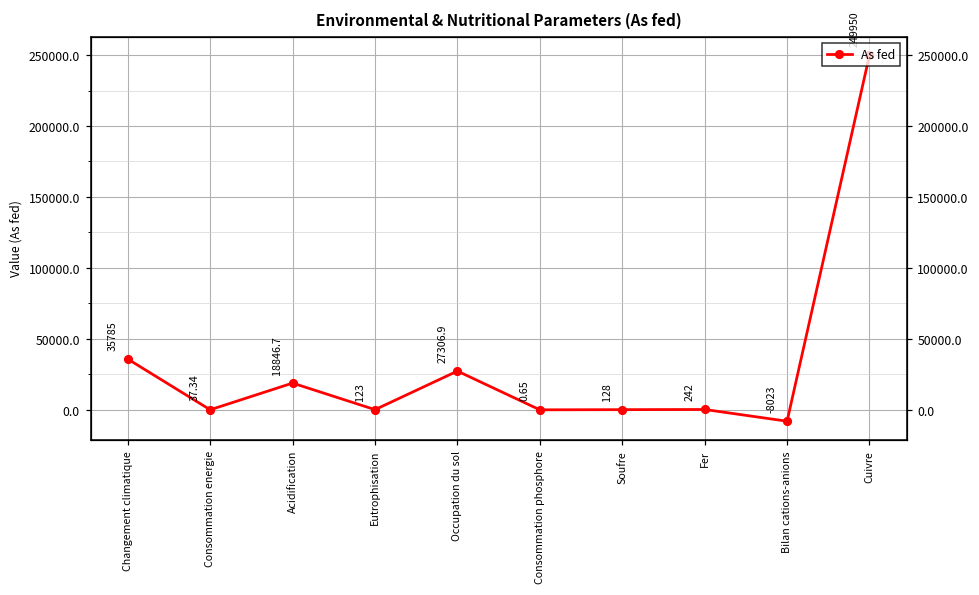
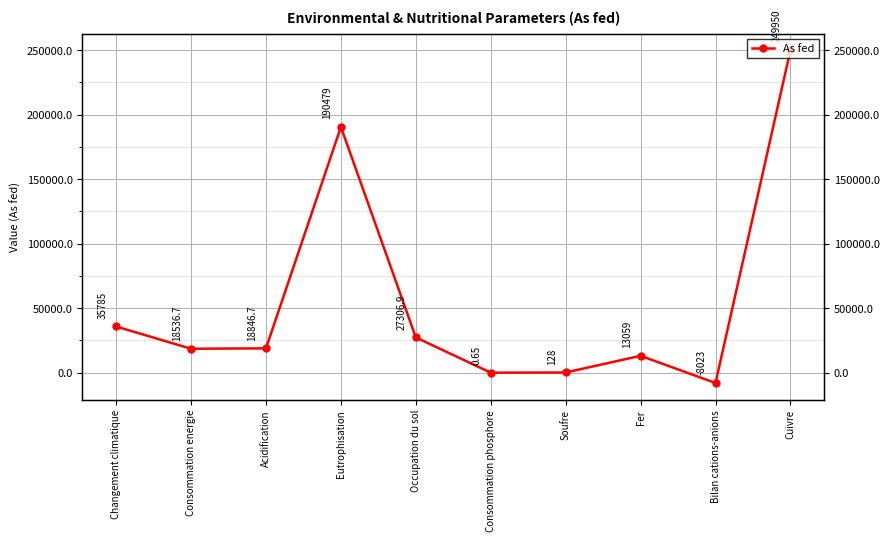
Consommation energie: 37.34 -> 18536.7
Eutrophisation: 123 -> 190479
Fer: 242 -> 13059
